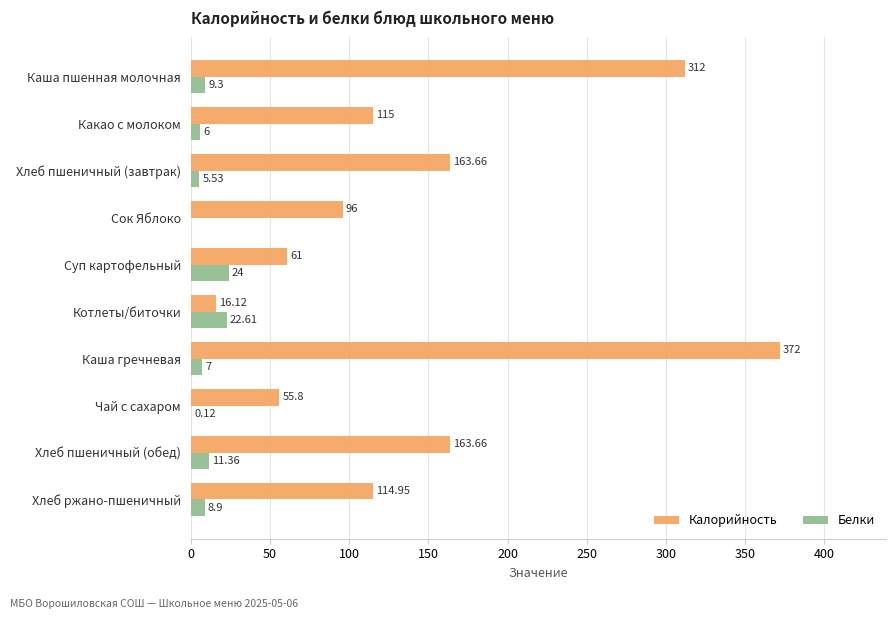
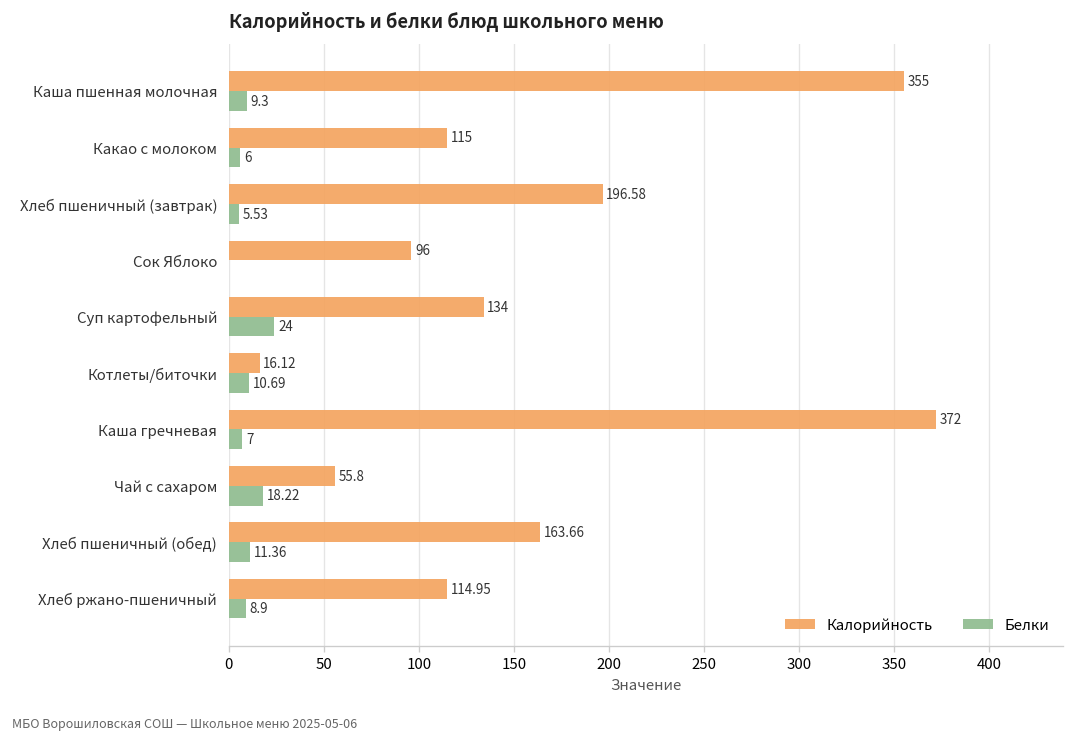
Калорийность, Каша пшенная молочная: 312 -> 355
Калорийность, Хлеб пшеничный (завтрак): 163.66 -> 196.58
Калорийность, Суп картофельный: 61 -> 134
Белки, Котлеты/биточки: 22.61 -> 10.69
Белки, Чай с сахаром: 0.12 -> 18.22
